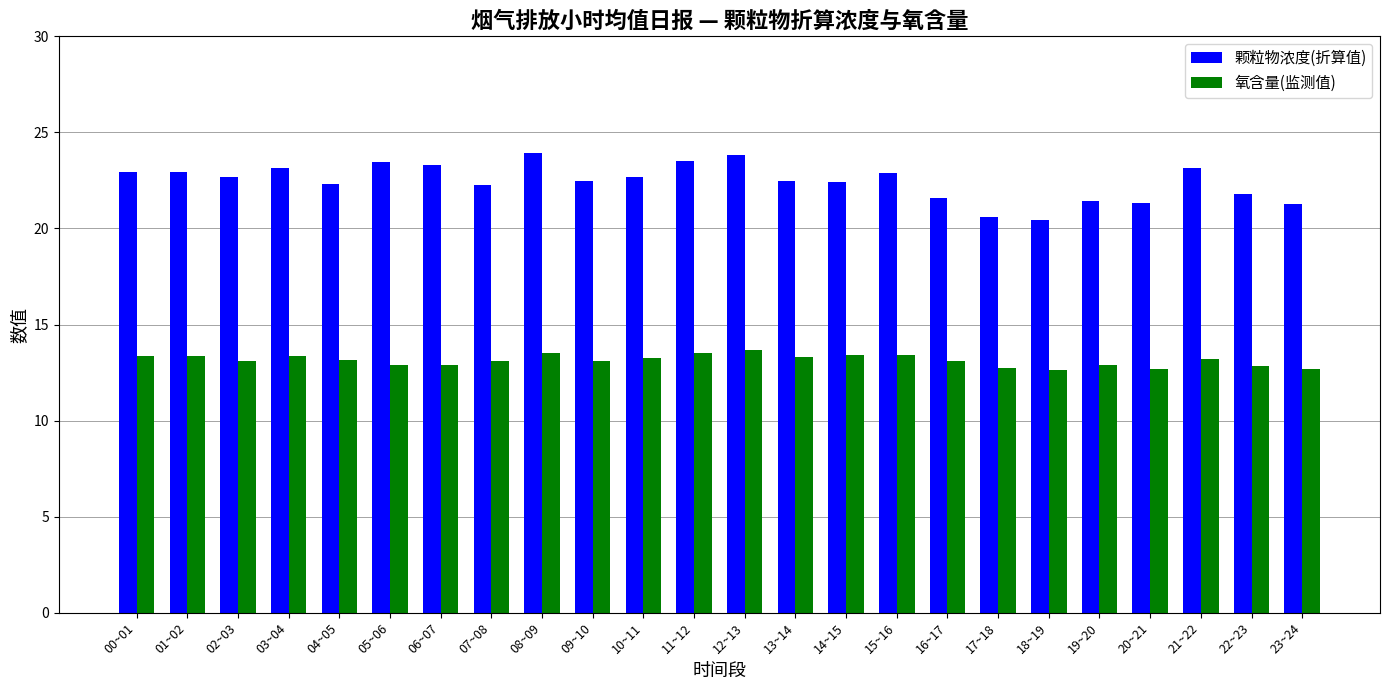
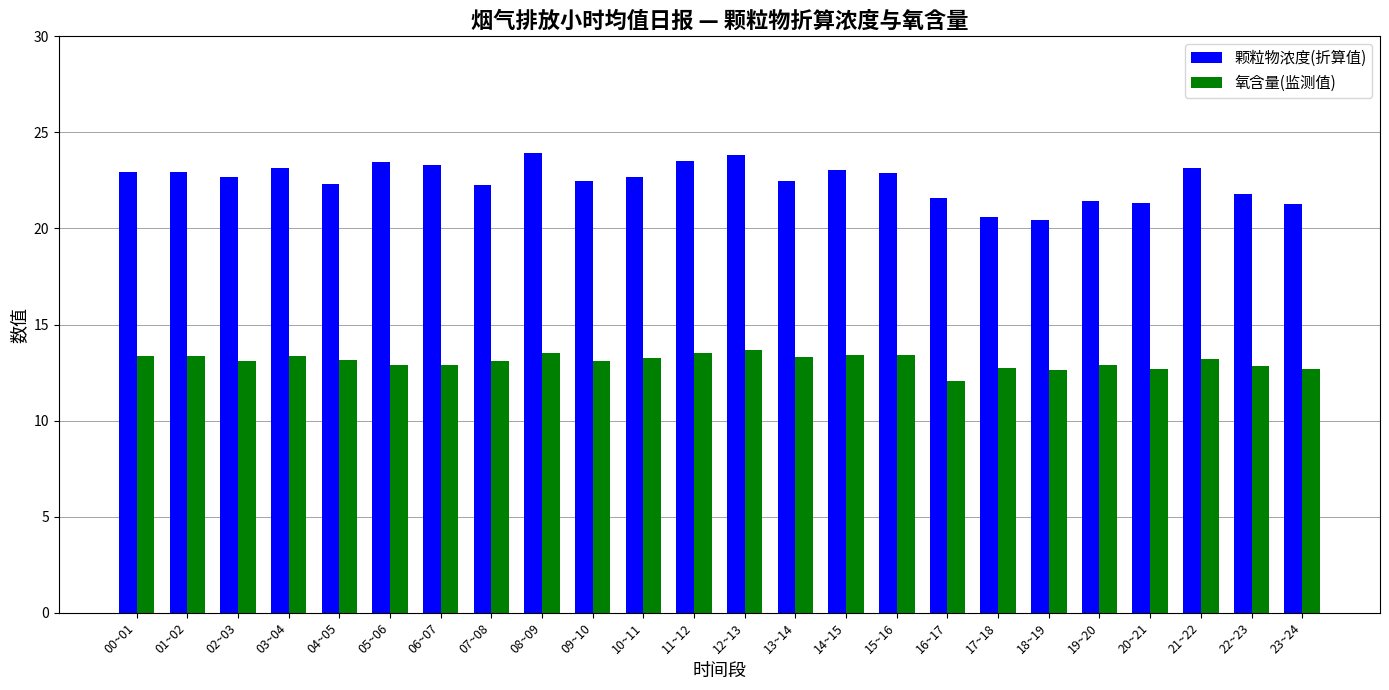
颗粒物浓度(折算值), 14~15: 22.4 -> 23.1
氧含量(监测值), 16~17: 13.1 -> 12.1
